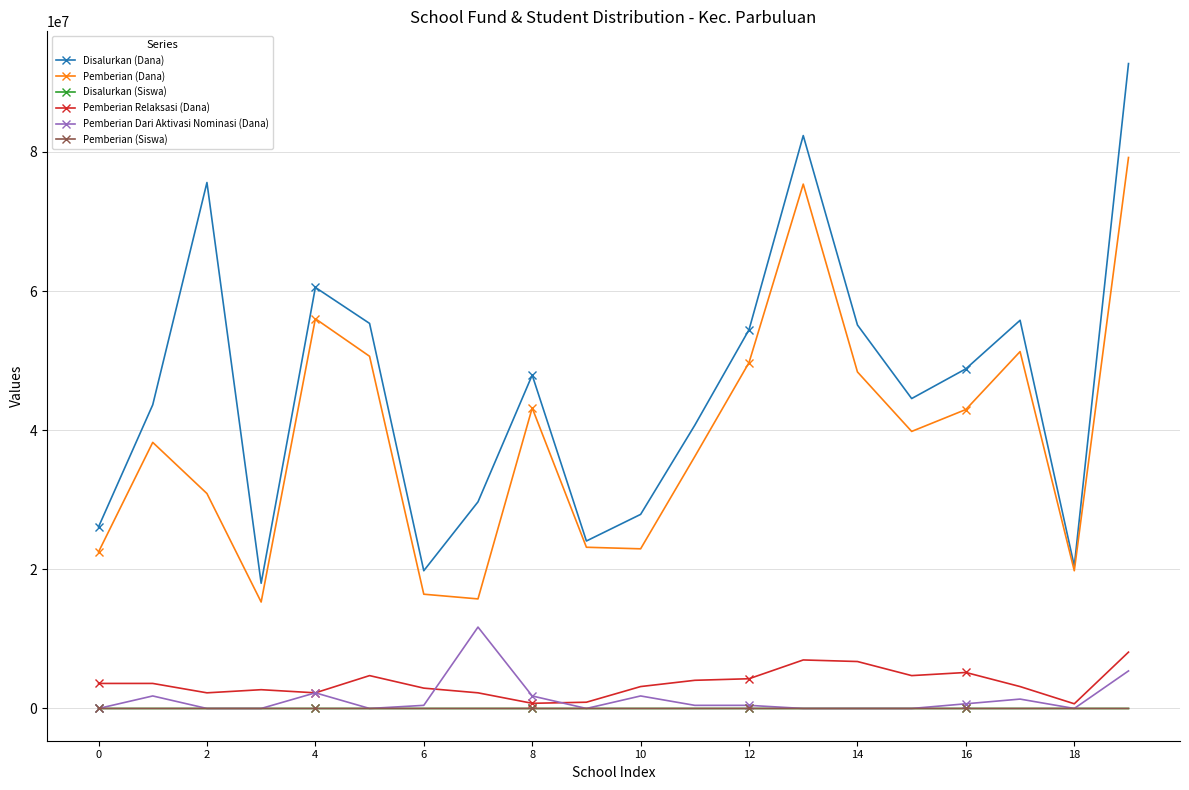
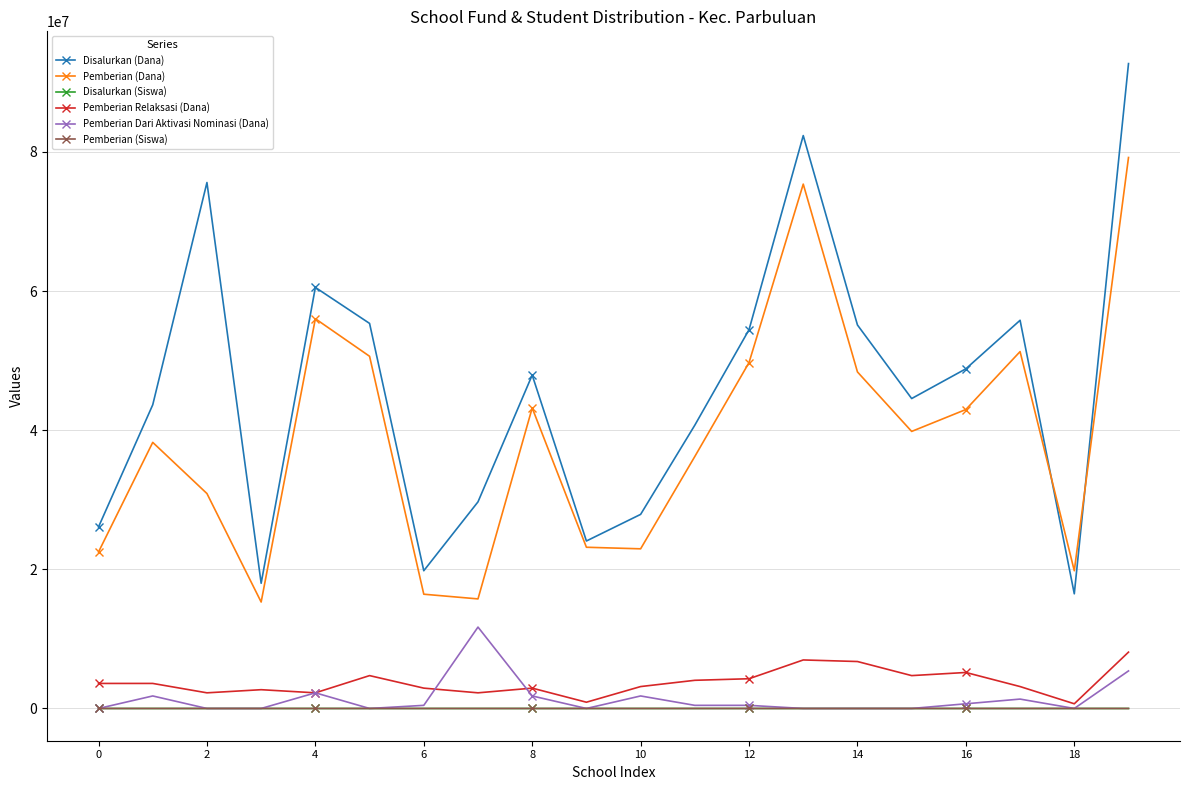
Pemberian Relaksasi (Dana), 8: 1000000 -> 3000000
Disalurkan (Dana), 18: 20000000 -> 16000000
